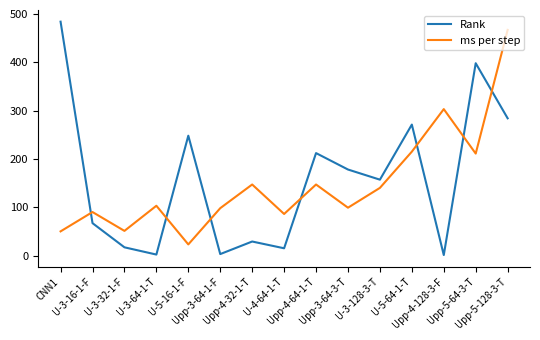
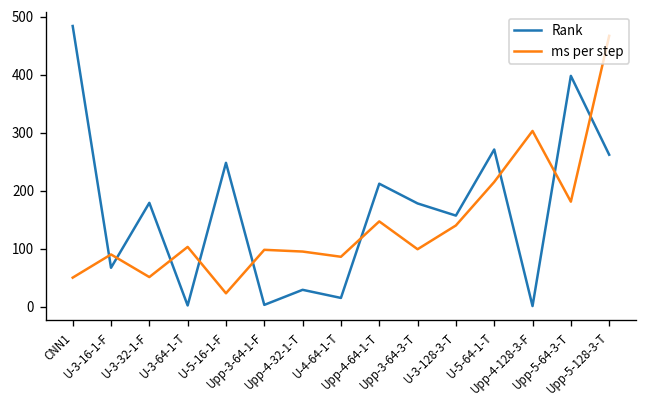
Rank, U-3-32-1-F: 20 -> 180
ms per step, Upp-4-32-1-T: 150 -> 100
ms per step, Upp-5-64-3-T: 210 -> 180
Rank, Upp-5-128-3-T: 280 -> 260
